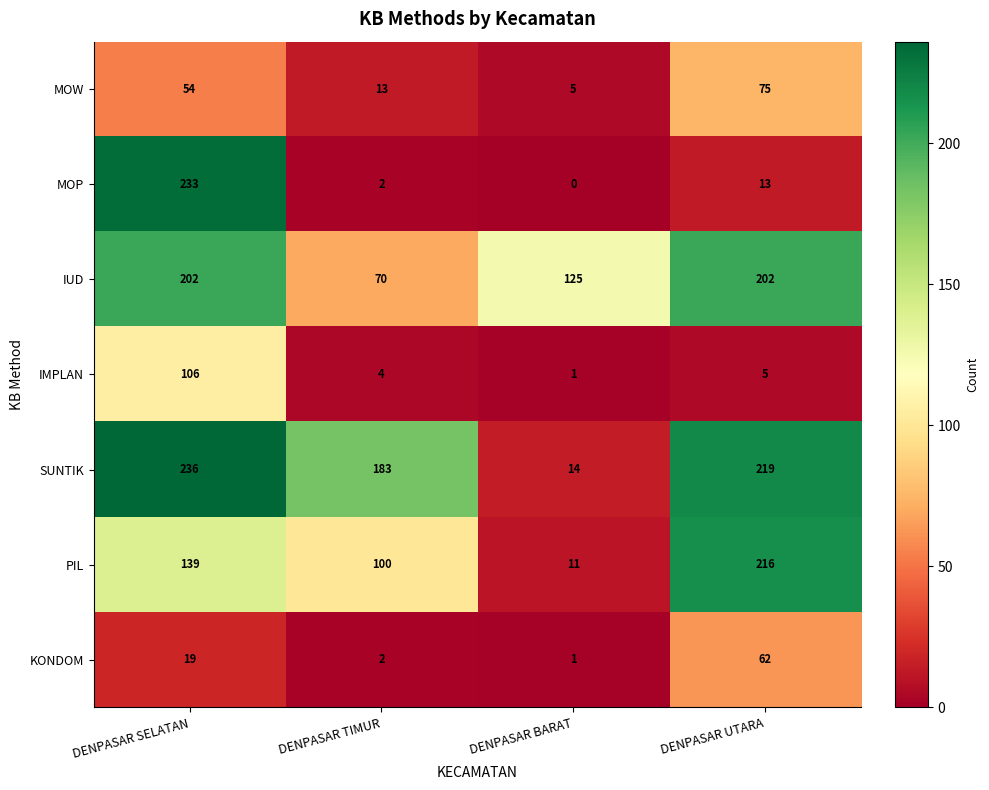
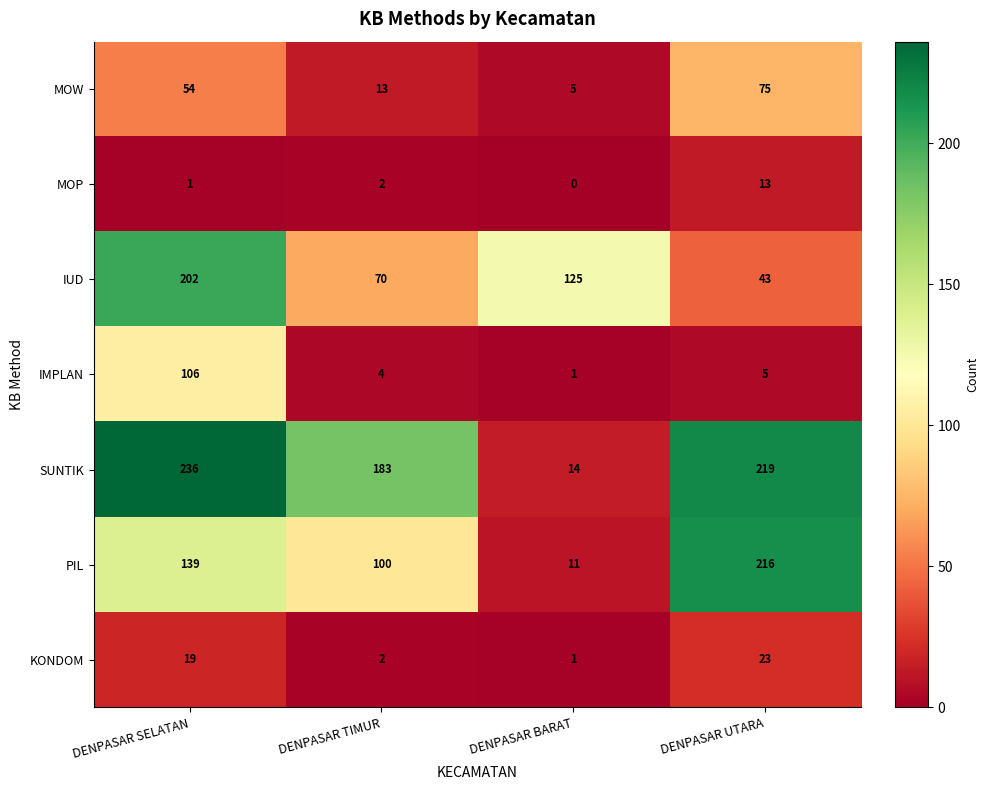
MOP, DENPASAR SELATAN: 233 -> 1
IUD, DENPASAR UTARA: 202 -> 43
KONDOM, DENPASAR UTARA: 62 -> 23
